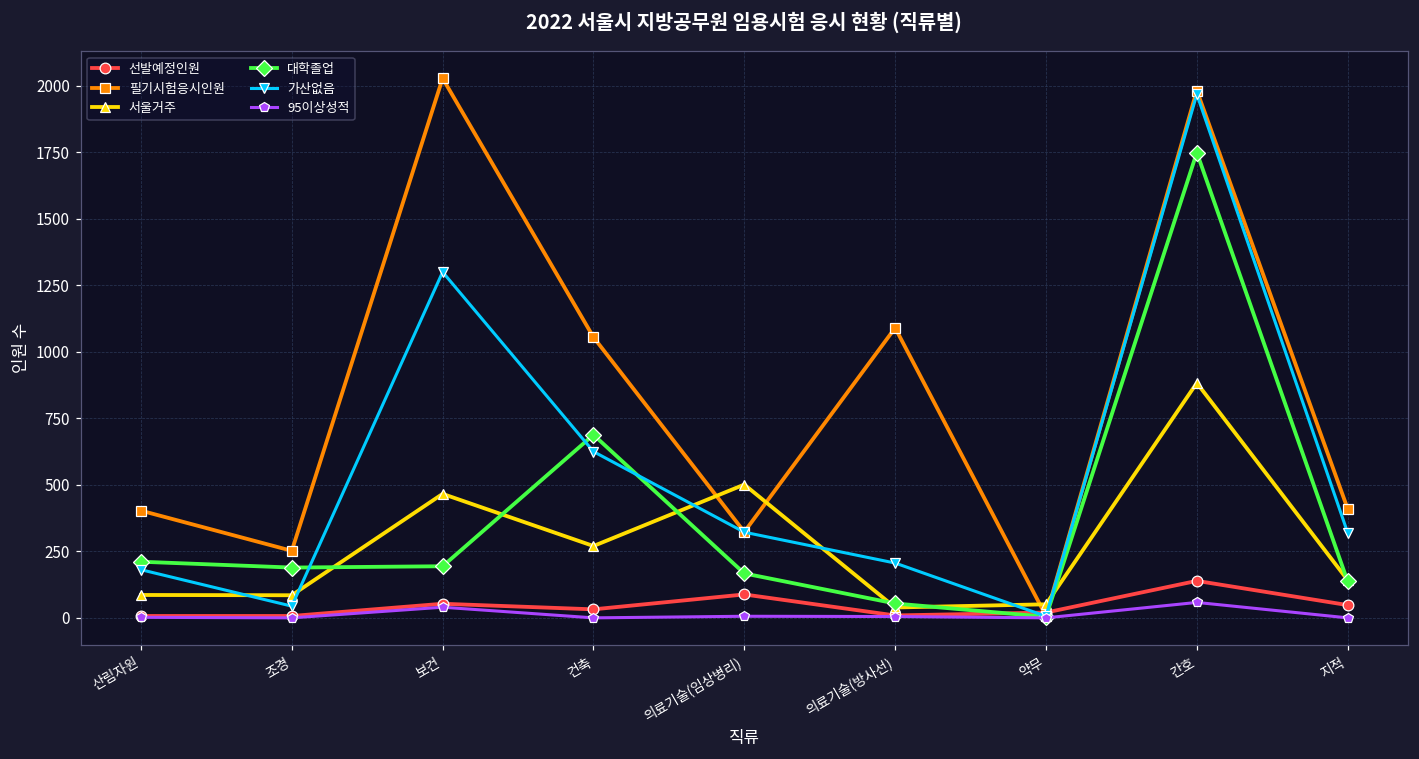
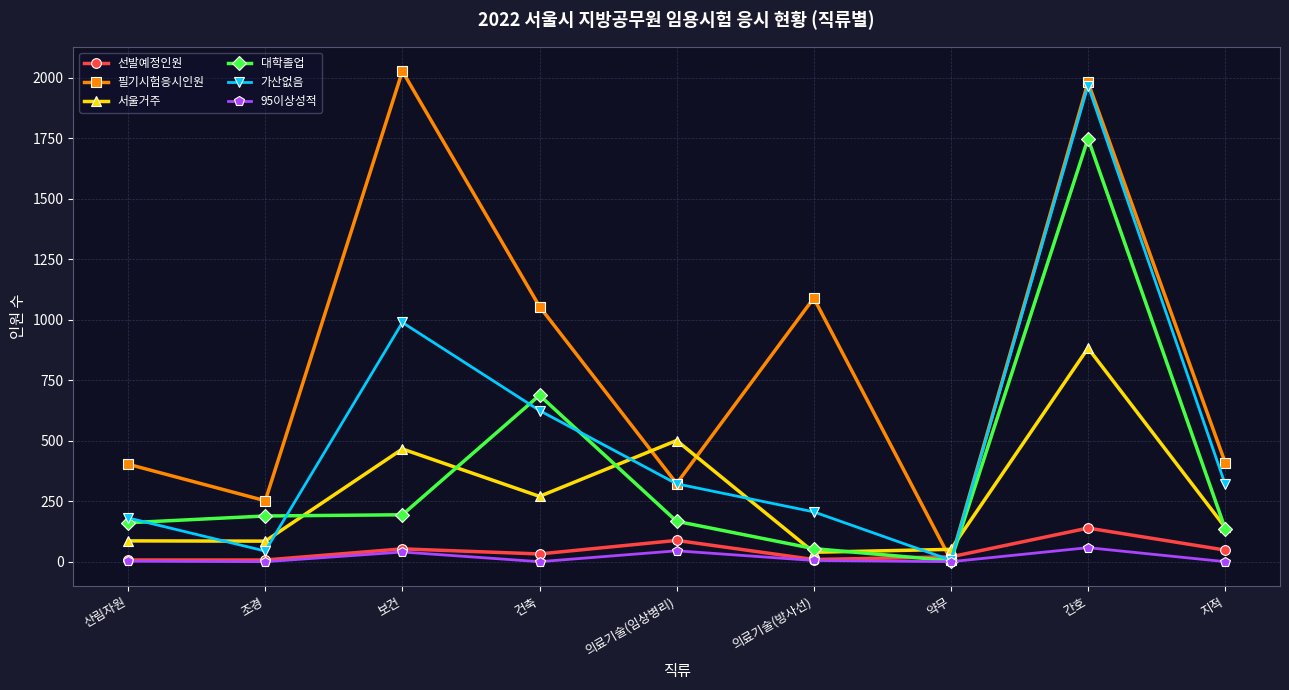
대학졸업, 산림자원: 210 -> 160
가산없음, 보건: 1300 -> 990
95이상성적, 의료기술(임상병리): 10 -> 50
